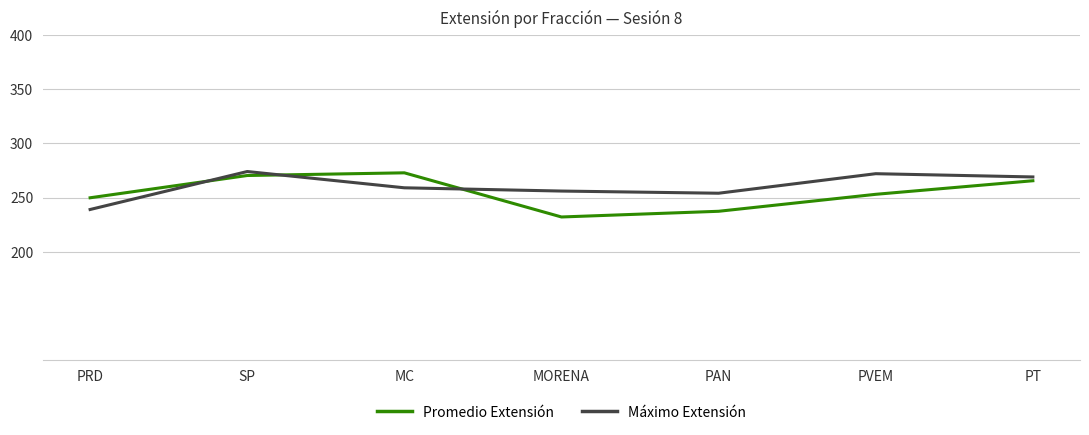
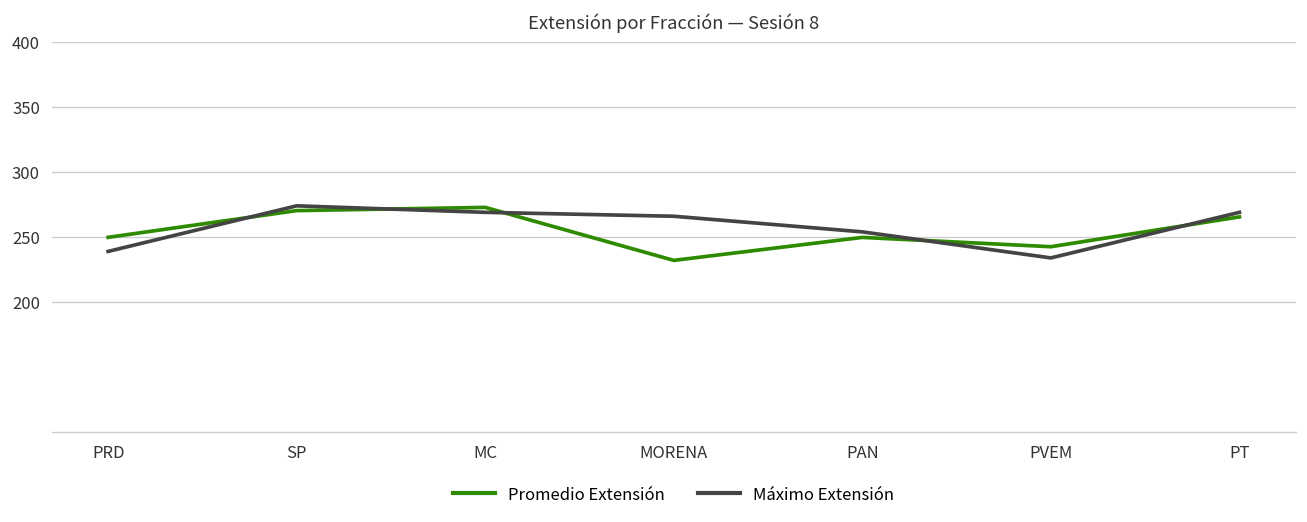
Máximo Extensión, MC: 259 -> 269
Máximo Extensión, MORENA: 256 -> 266
Promedio Extensión, PAN: 237 -> 250
Promedio Extensión, PVEM: 253 -> 243
Máximo Extensión, PVEM: 272 -> 234
